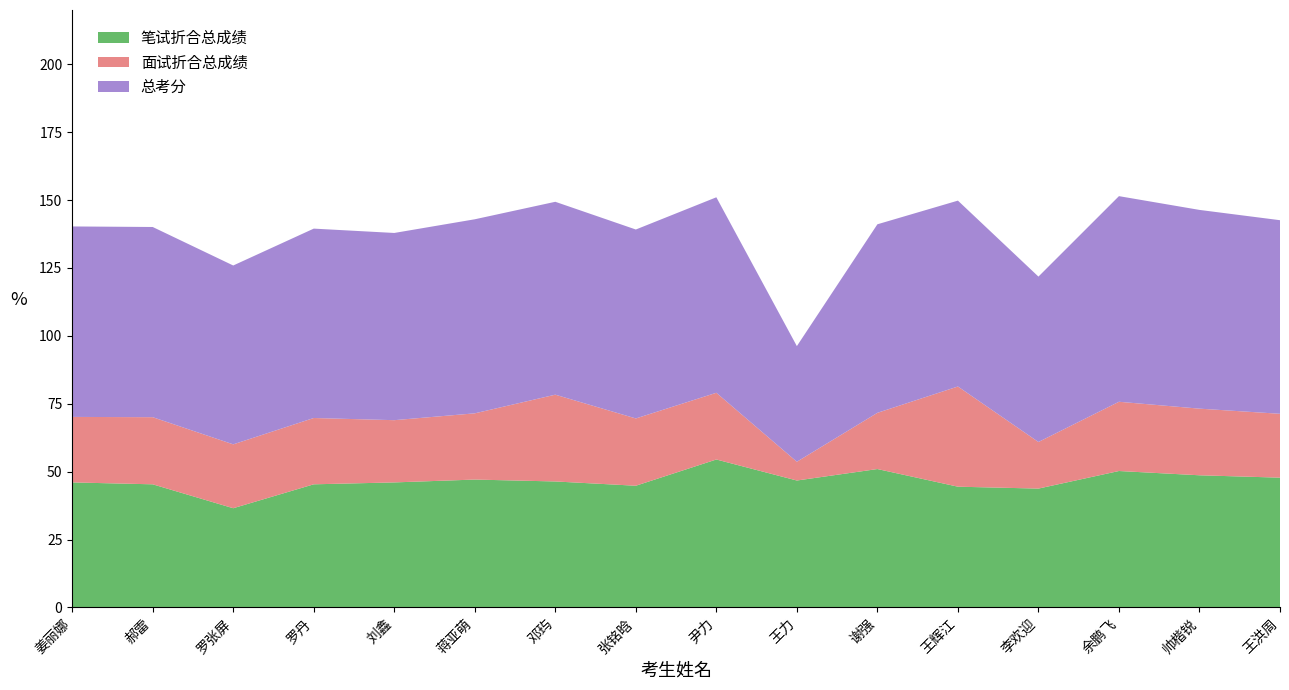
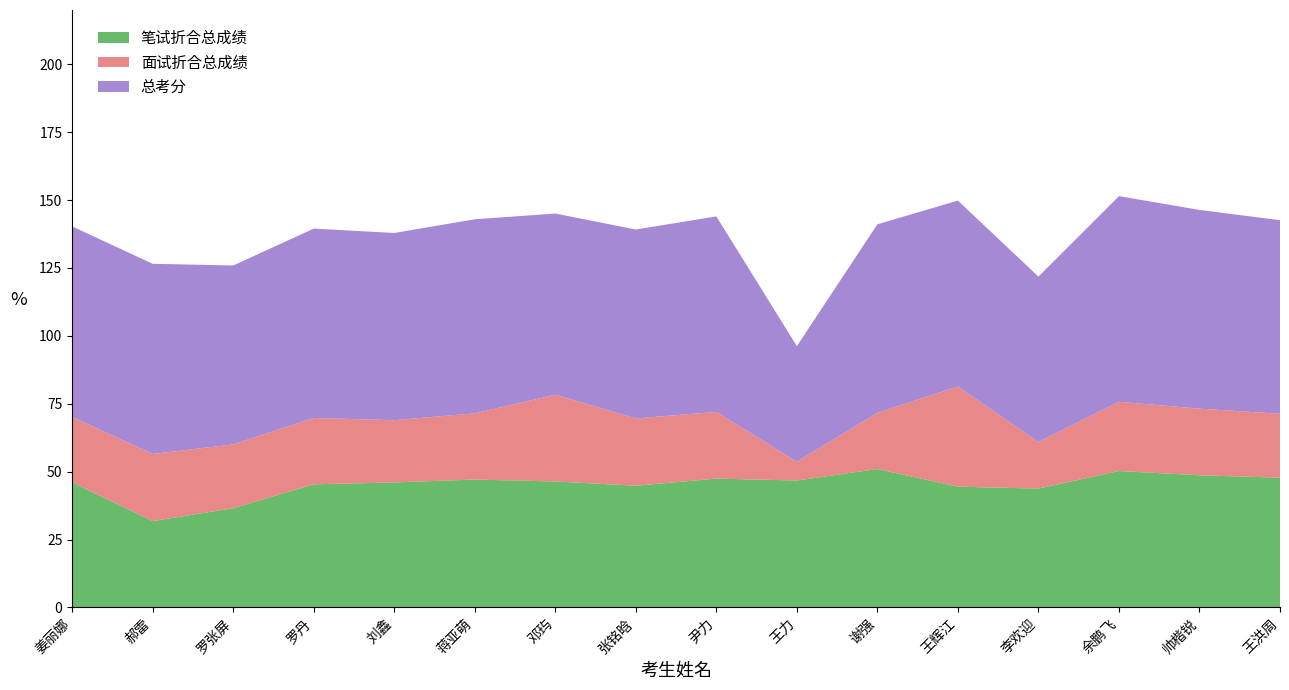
笔试折合总成绩, 郝雷: 45 -> 32
总考分, 邓玙: 71 -> 67
笔试折合总成绩, 尹力: 54 -> 47
